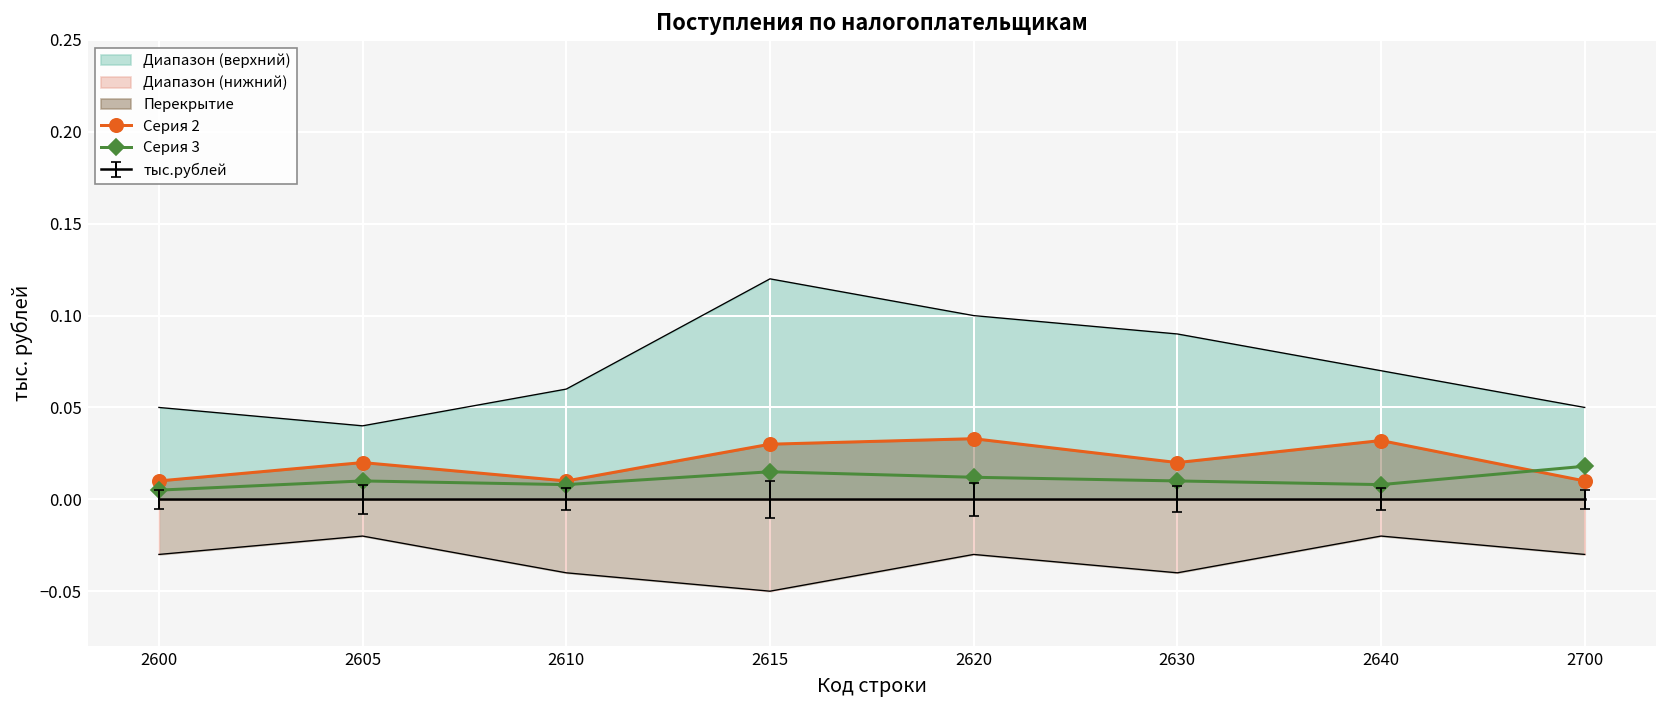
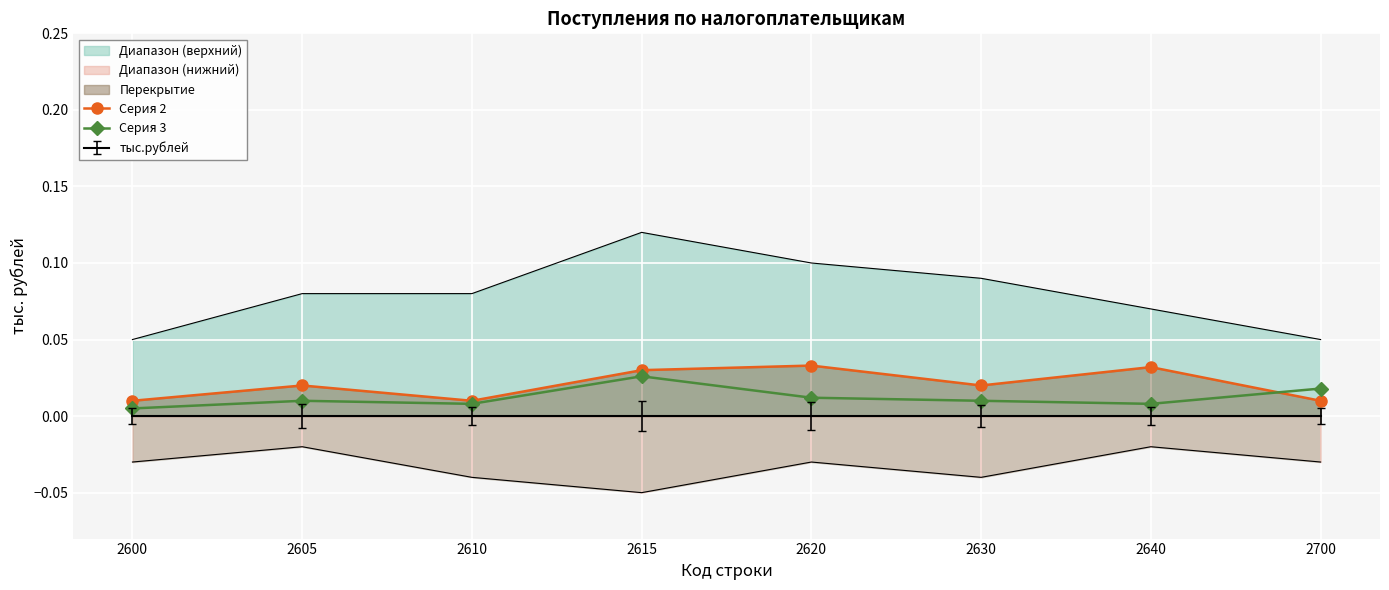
Диапазон (верхний), 2605: 0.04 -> 0.08
Диапазон (верхний), 2610: 0.06 -> 0.08
Серия 3, 2615: 0.015 -> 0.026
